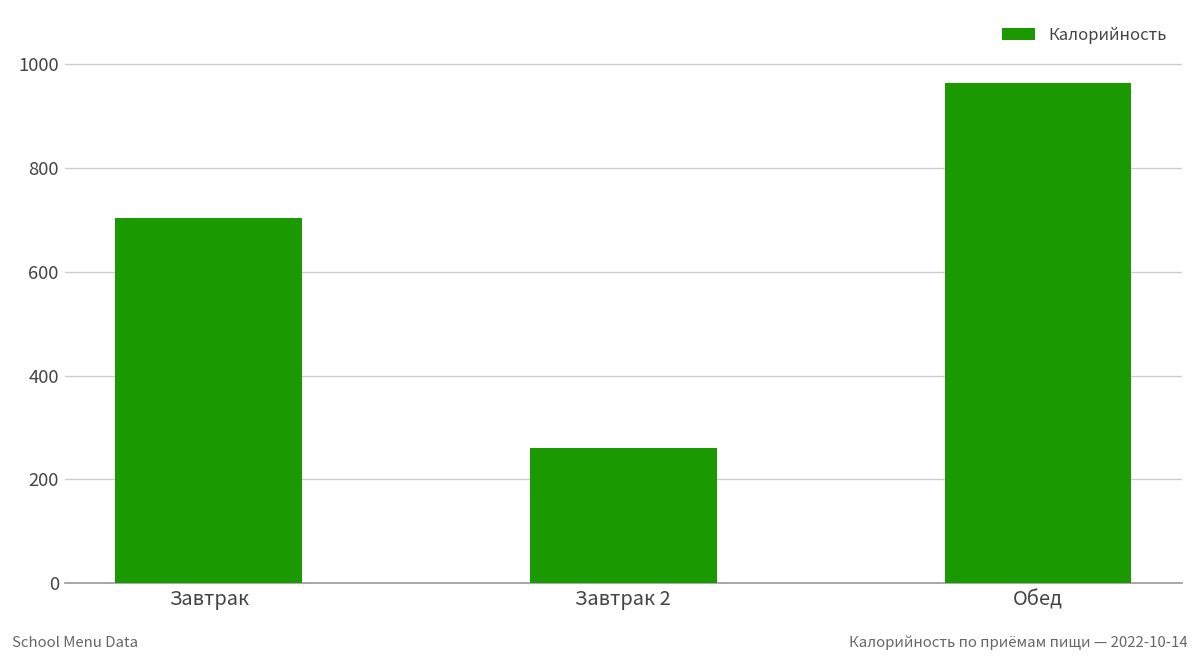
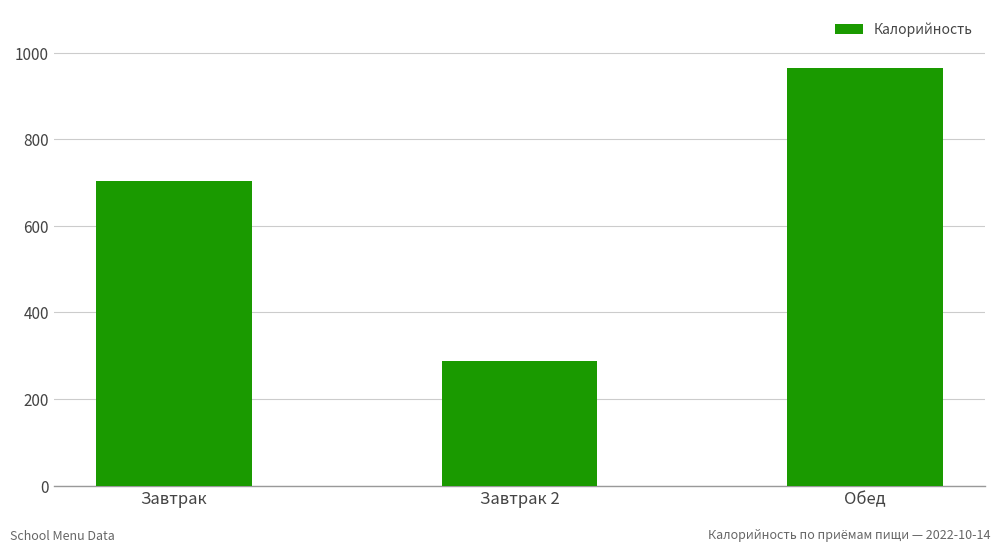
Завтрак 2: 260 -> 290
